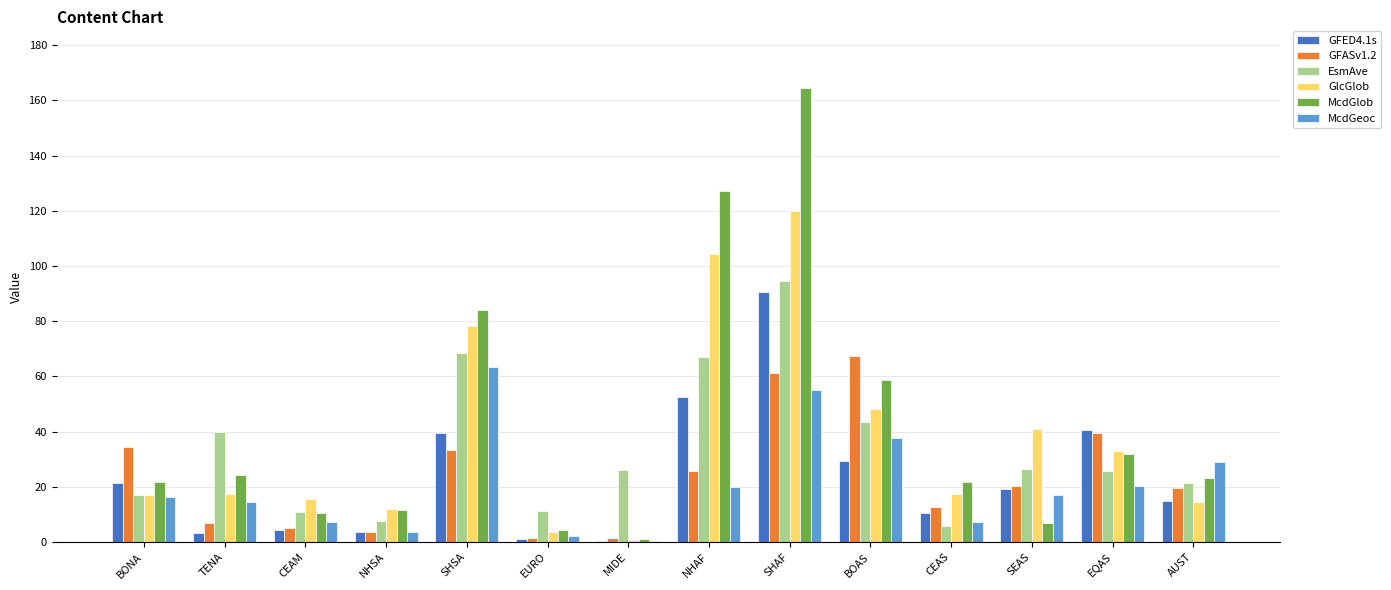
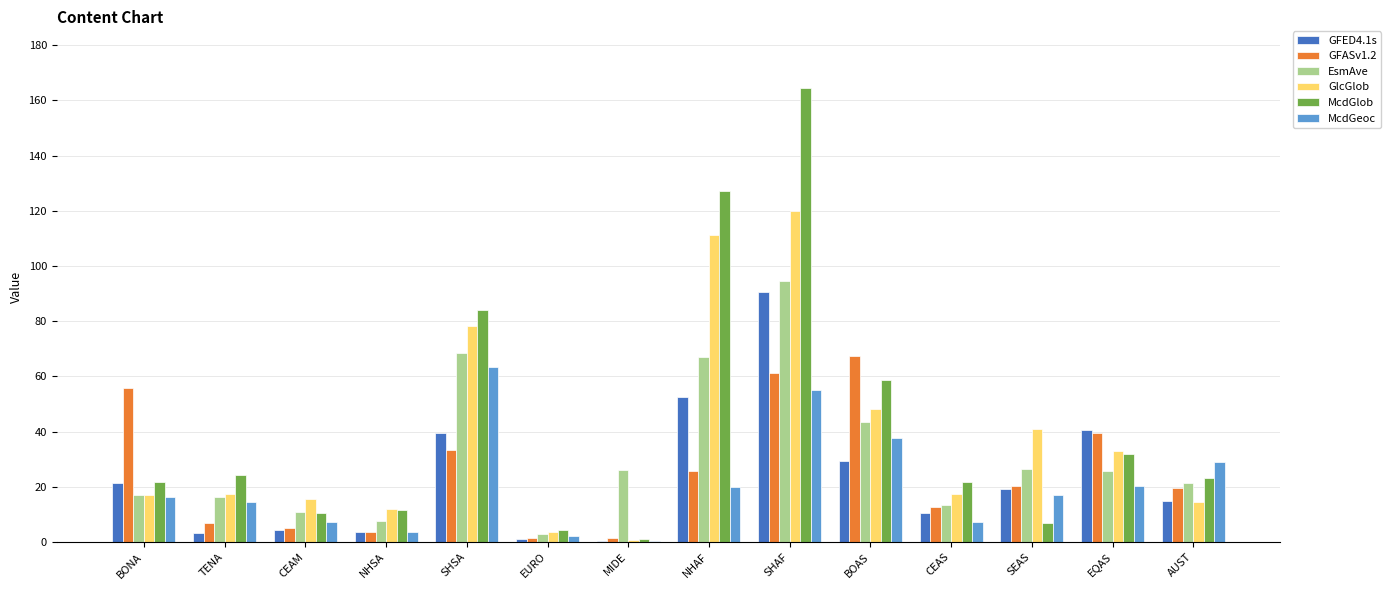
GFASv1.2, BONA: 35 -> 56
EsmAve, TENA: 40 -> 16
EsmAve, EURO: 11 -> 3
GlcGlob, NHAF: 105 -> 111
EsmAve, CEAS: 6 -> 14
